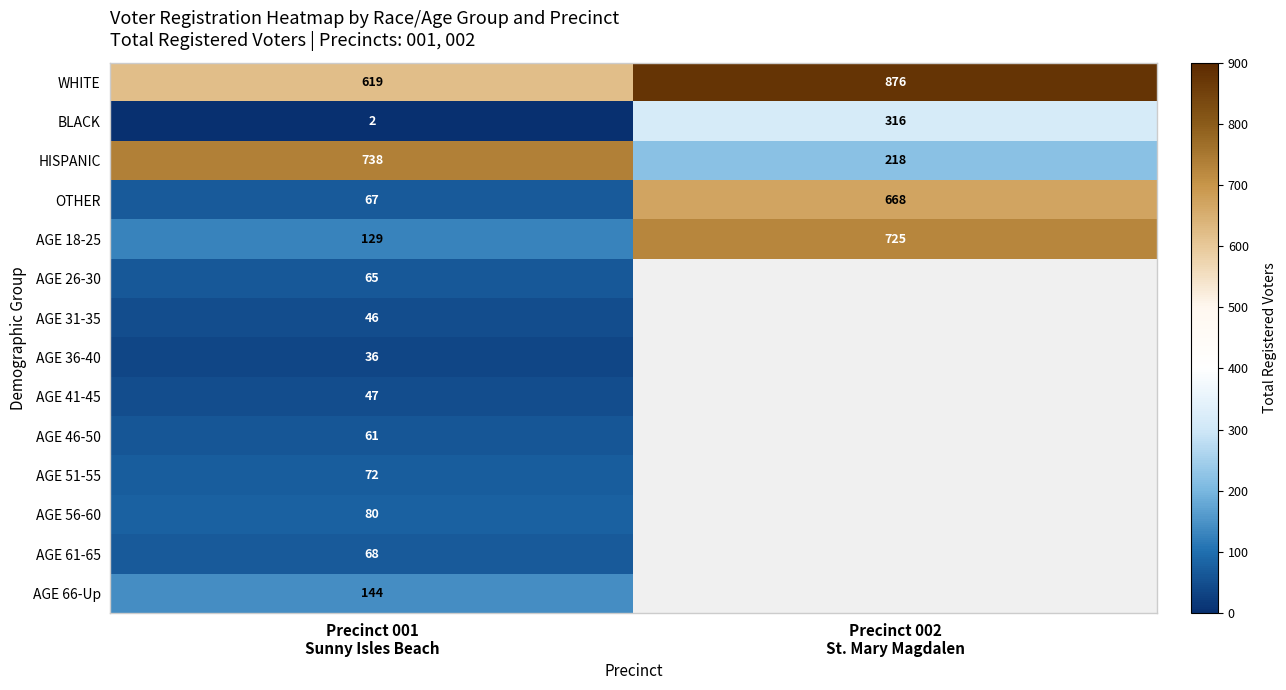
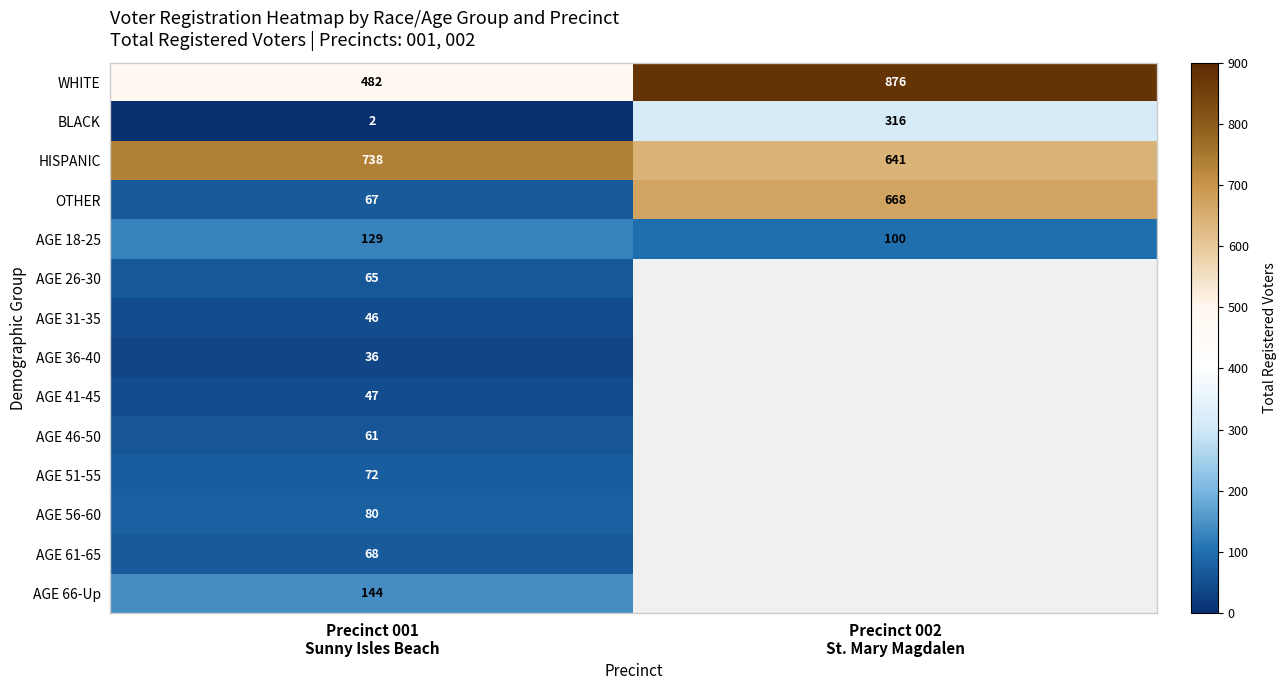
WHITE, Precinct 001 Sunny Isles Beach: 619 -> 482
HISPANIC, Precinct 002 St. Mary Magdalen: 218 -> 641
AGE 18-25, Precinct 002 St. Mary Magdalen: 725 -> 100
